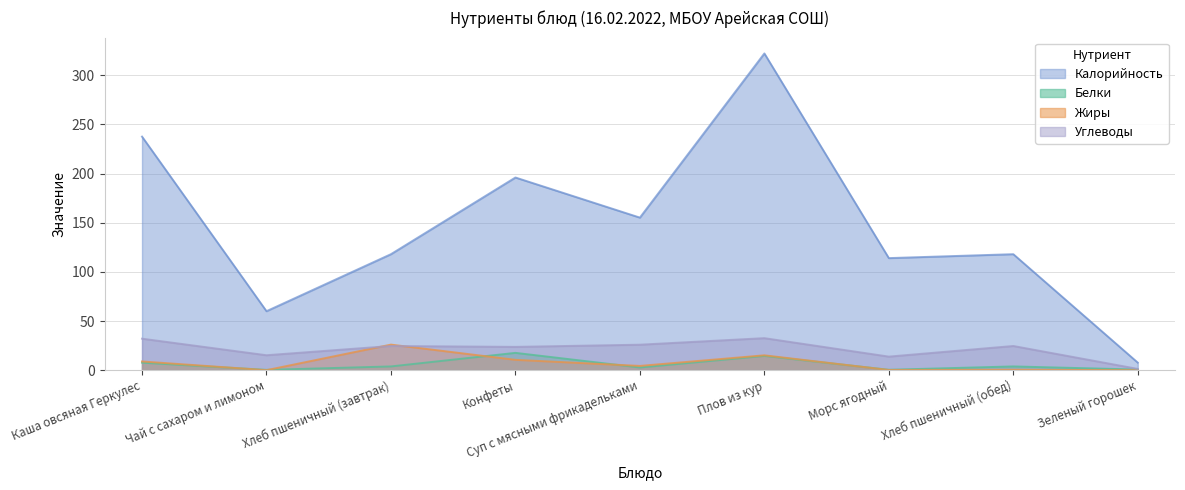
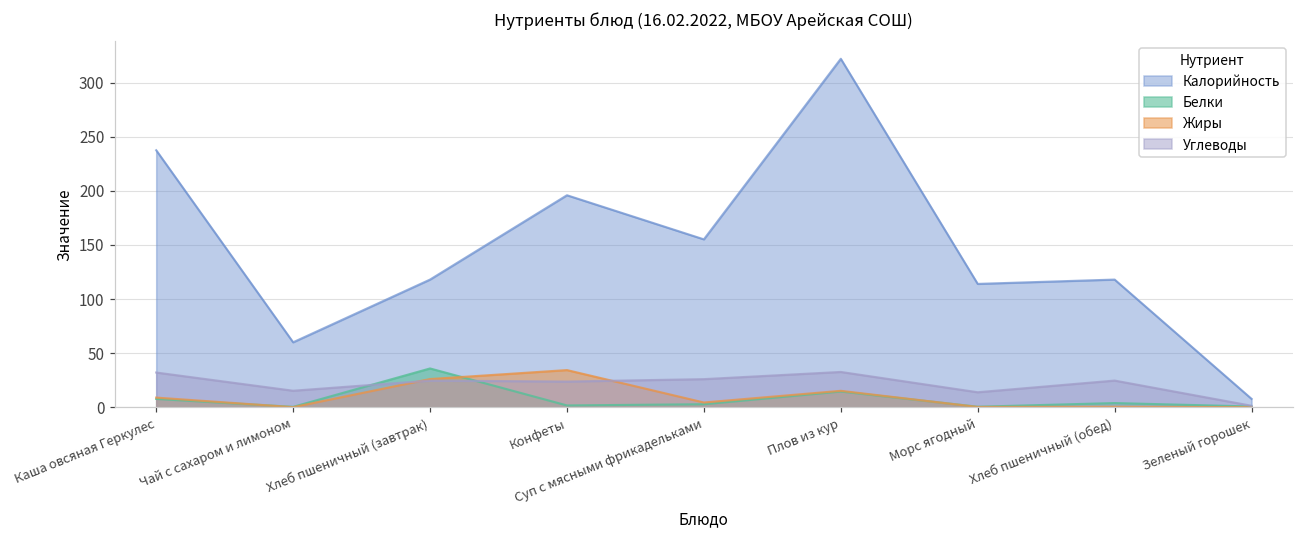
Белки, Хлеб пшеничный (завтрак): 0 -> 40
Белки, Конфеты: 20 -> 0
Жиры, Конфеты: 10 -> 30
